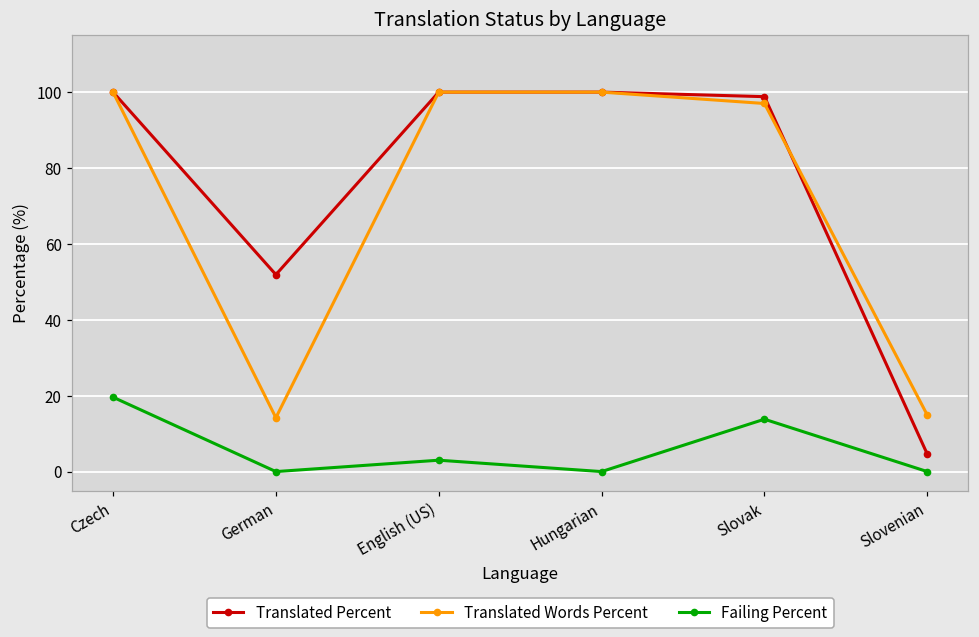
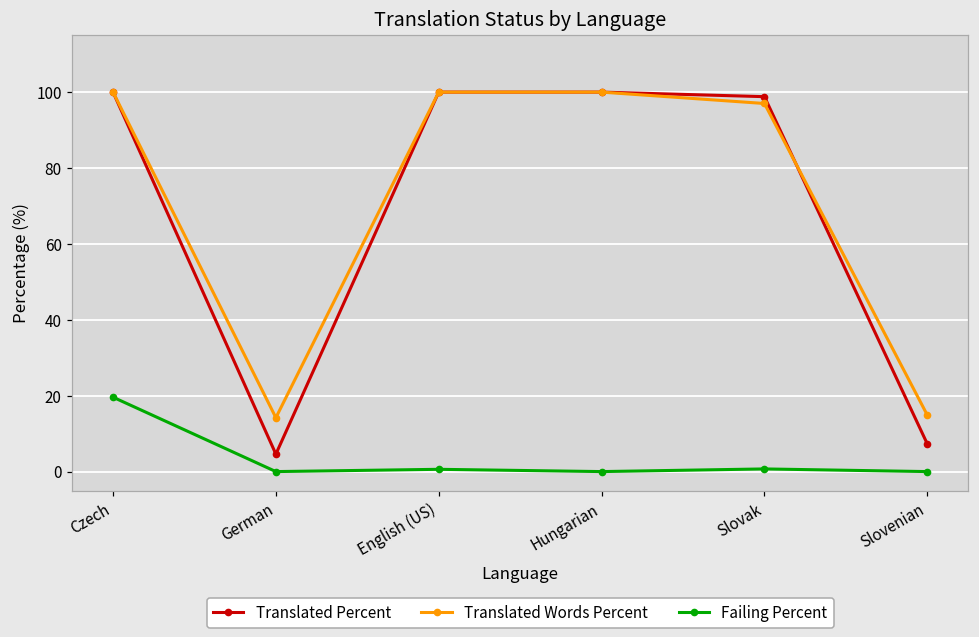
Translated Percent, German: 52 -> 5
Failing Percent, English (US): 3 -> 1
Failing Percent, Slovak: 14 -> 1
Translated Percent, Slovenian: 5 -> 7
